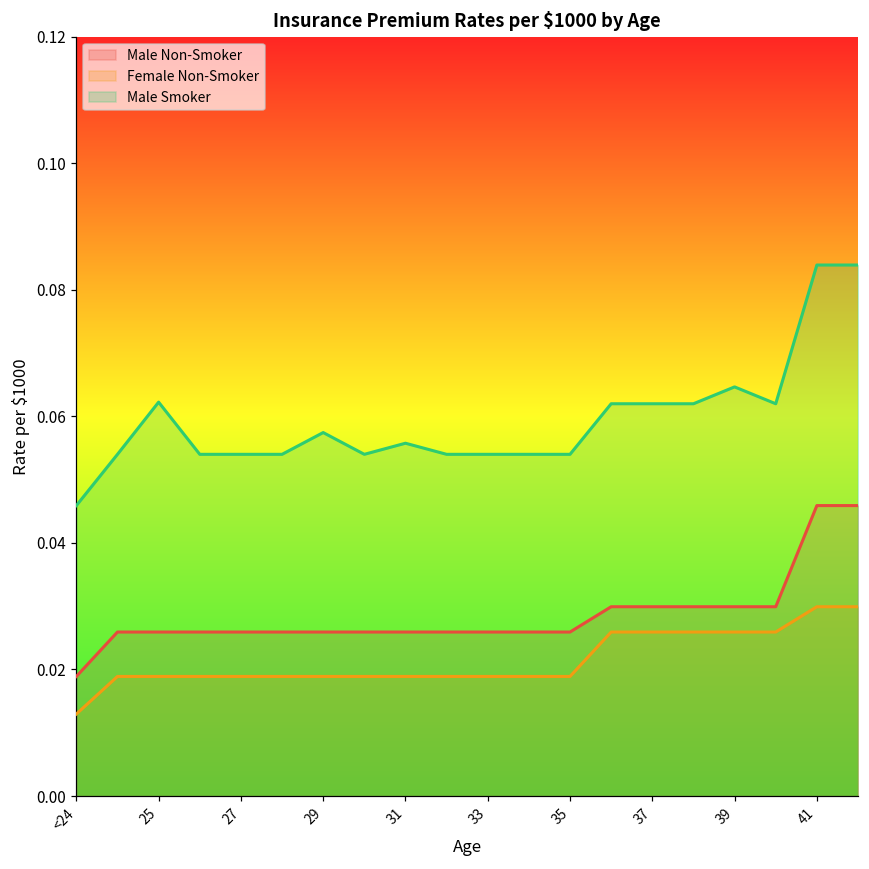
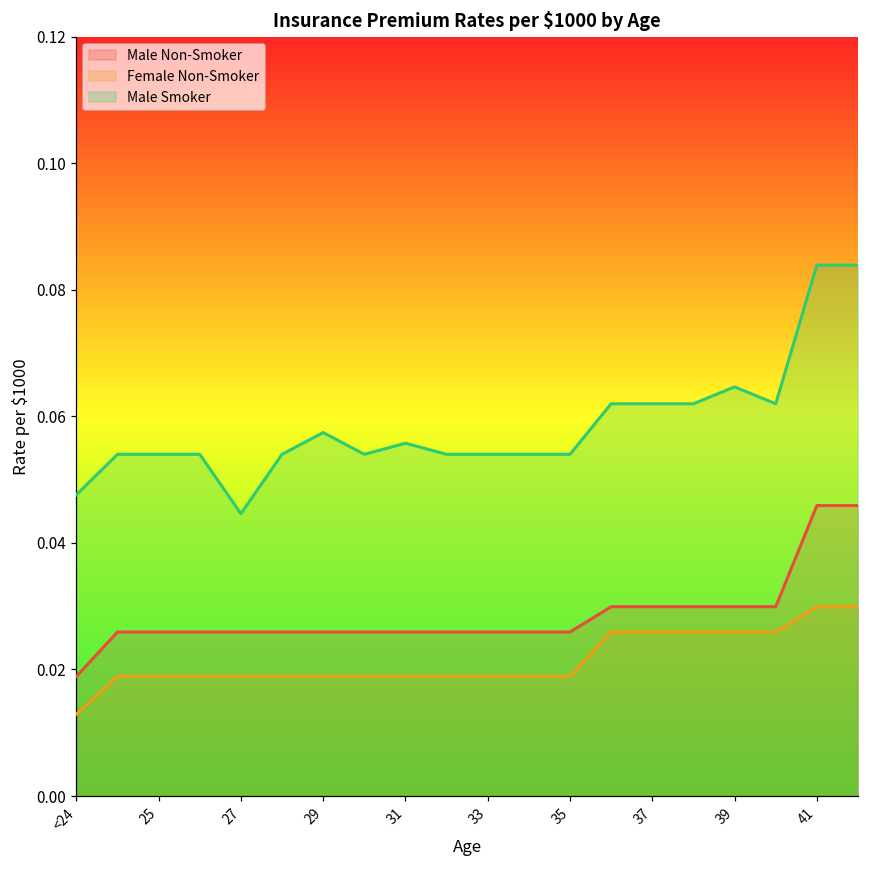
Male Smoker, <24: 0.046 -> 0.048
Male Smoker, 25: 0.062 -> 0.054
Male Smoker, 27: 0.054 -> 0.045
